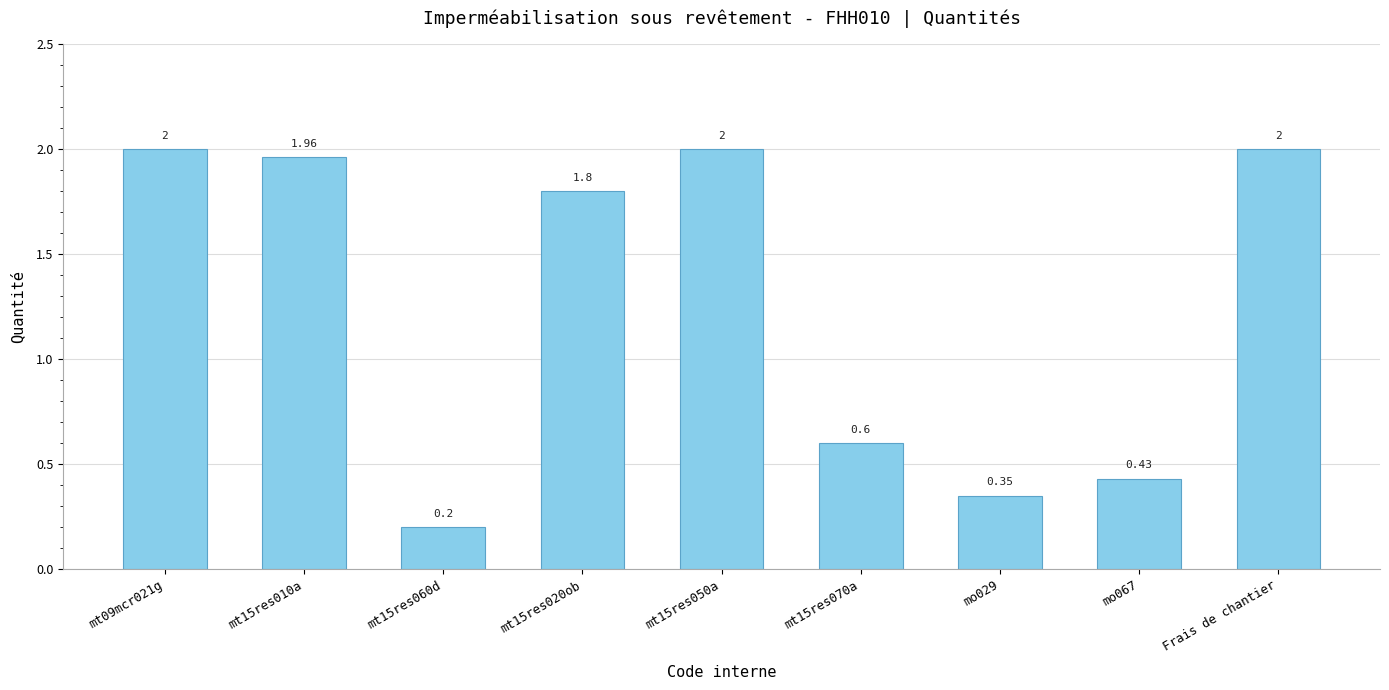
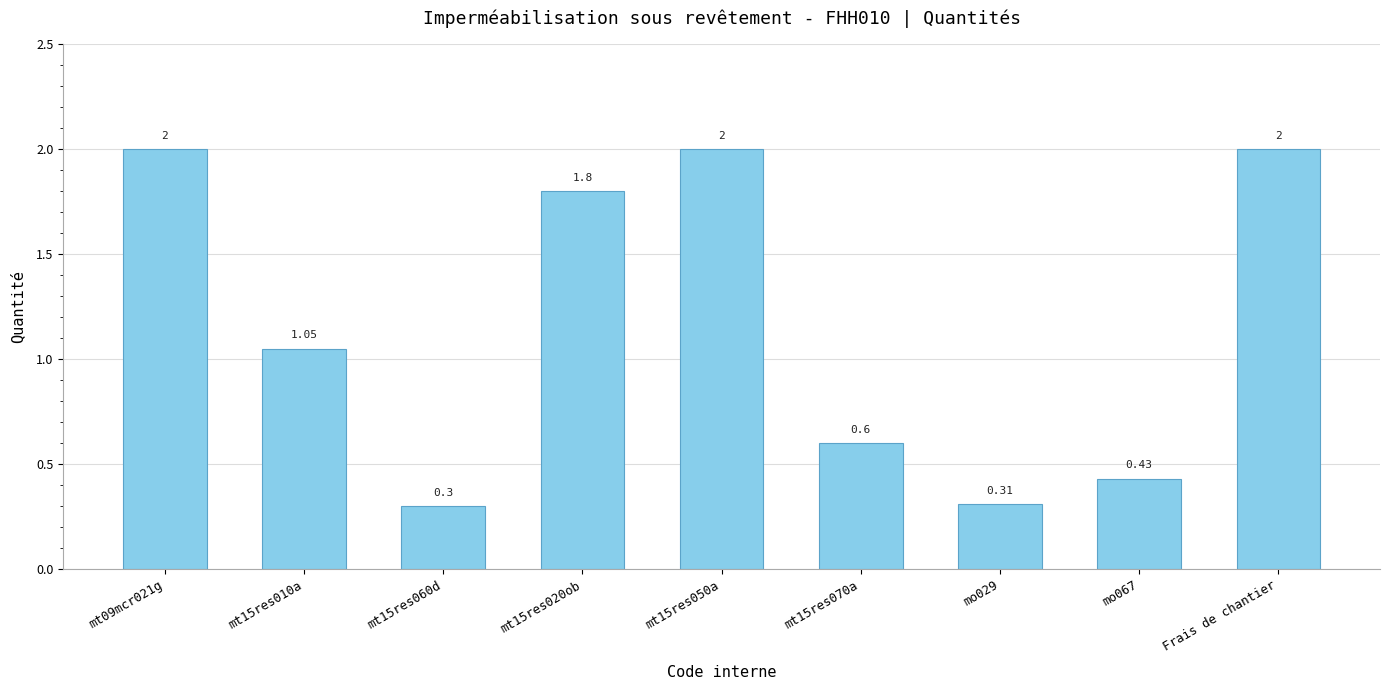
mt15res010a: 1.96 -> 1.05
mt15res060d: 0.2 -> 0.3
mo029: 0.35 -> 0.31
